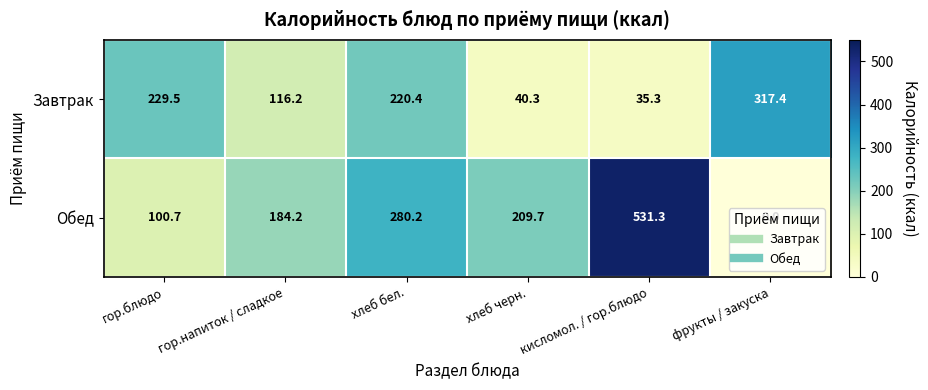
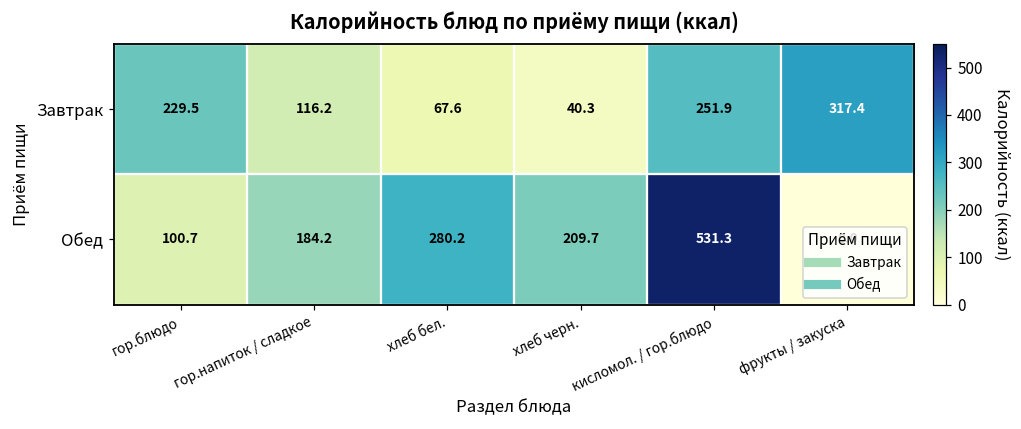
Завтрак, хлеб бел.: 220.4 -> 67.6
Завтрак, кисломол. / гор.блюдо: 35.3 -> 251.9
